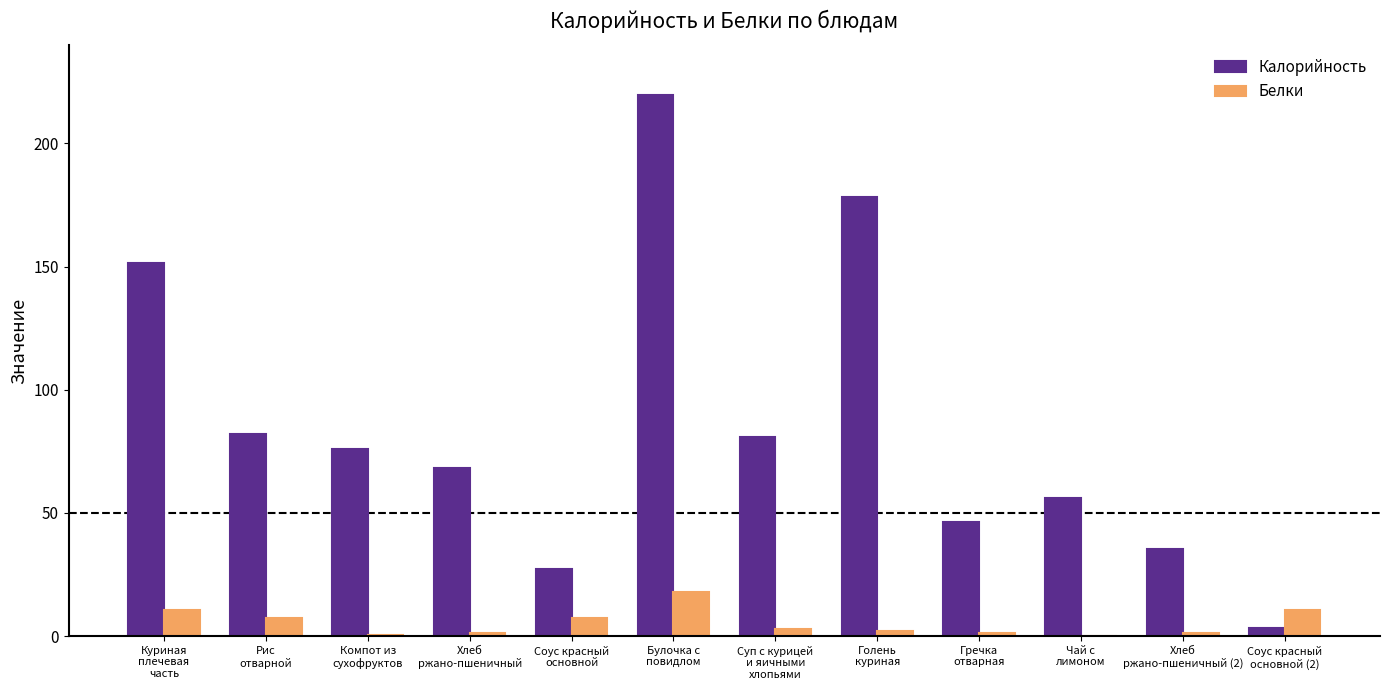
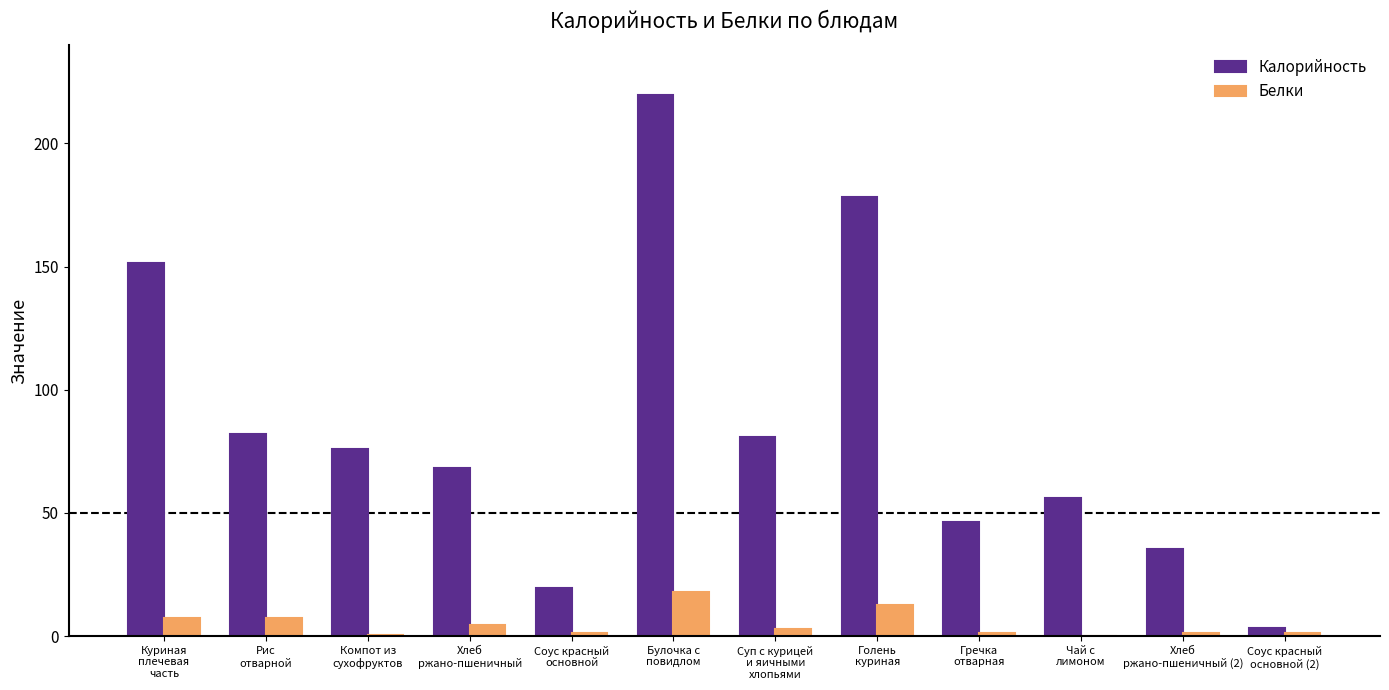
Белки, Куриная плечевая часть: 11 -> 7
Белки, Хлеб ржано-пшеничный: 1 -> 4
Калорийность, Соус красный основной: 27 -> 20
Белки, Соус красный основной: 7 -> 1
Белки, Голень куриная: 2 -> 13
Белки, Соус красный основной (2): 11 -> 1
